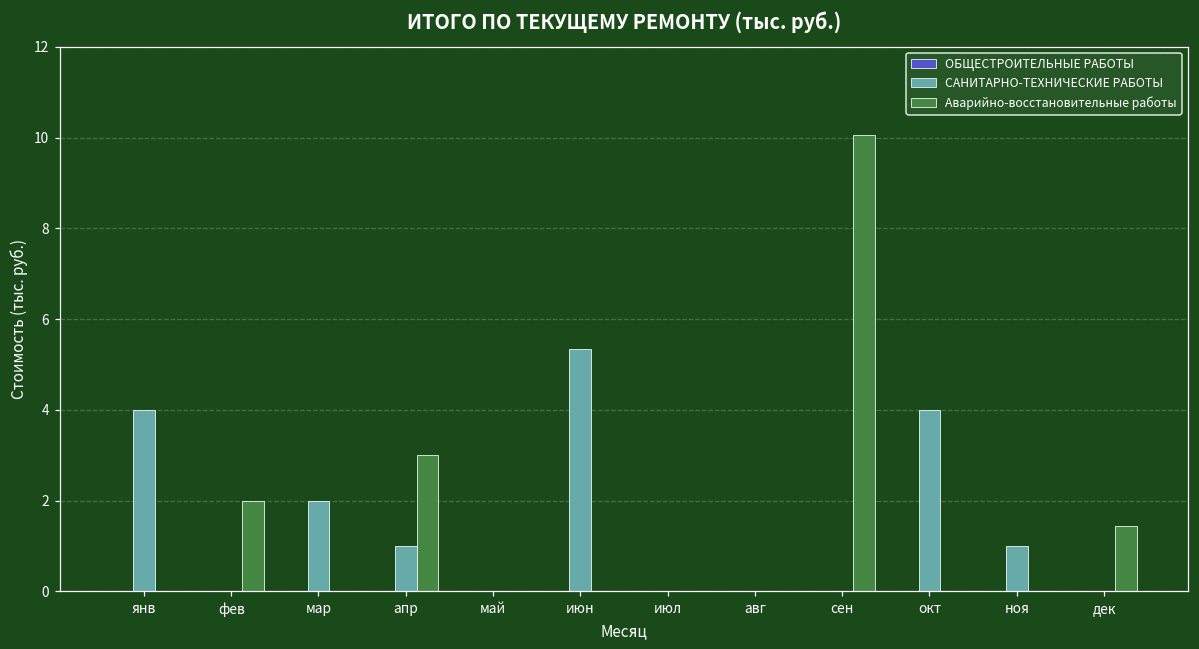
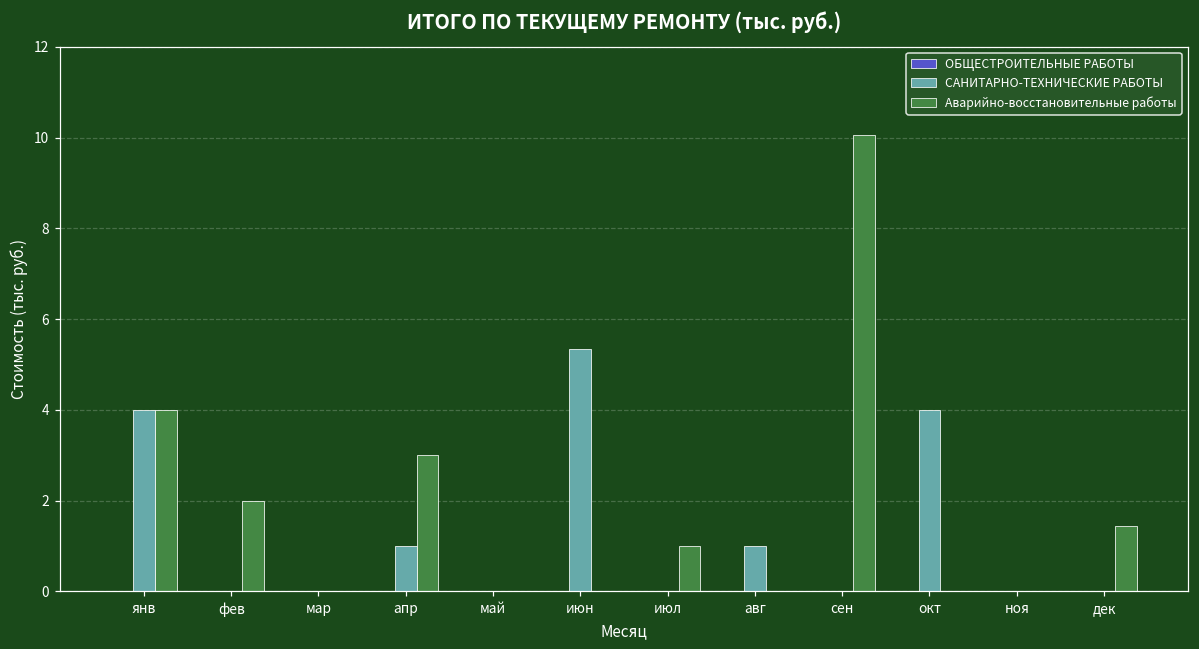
Аварийно-восстановительные работы, янв: 0 -> 4
САНИТАРНО-ТЕХНИЧЕСКИЕ РАБОТЫ, мар: 2 -> 0
Аварийно-восстановительные работы, июл: 0 -> 1
САНИТАРНО-ТЕХНИЧЕСКИЕ РАБОТЫ, авг: 0 -> 1
САНИТАРНО-ТЕХНИЧЕСКИЕ РАБОТЫ, ноя: 1 -> 0
